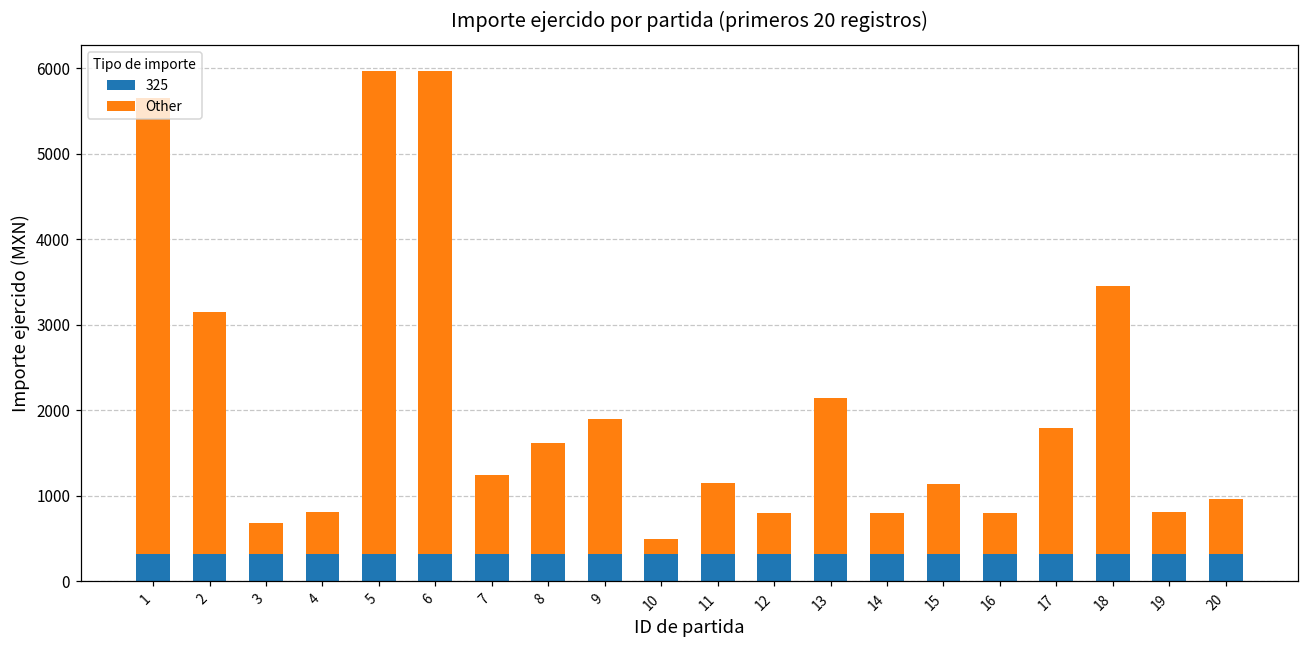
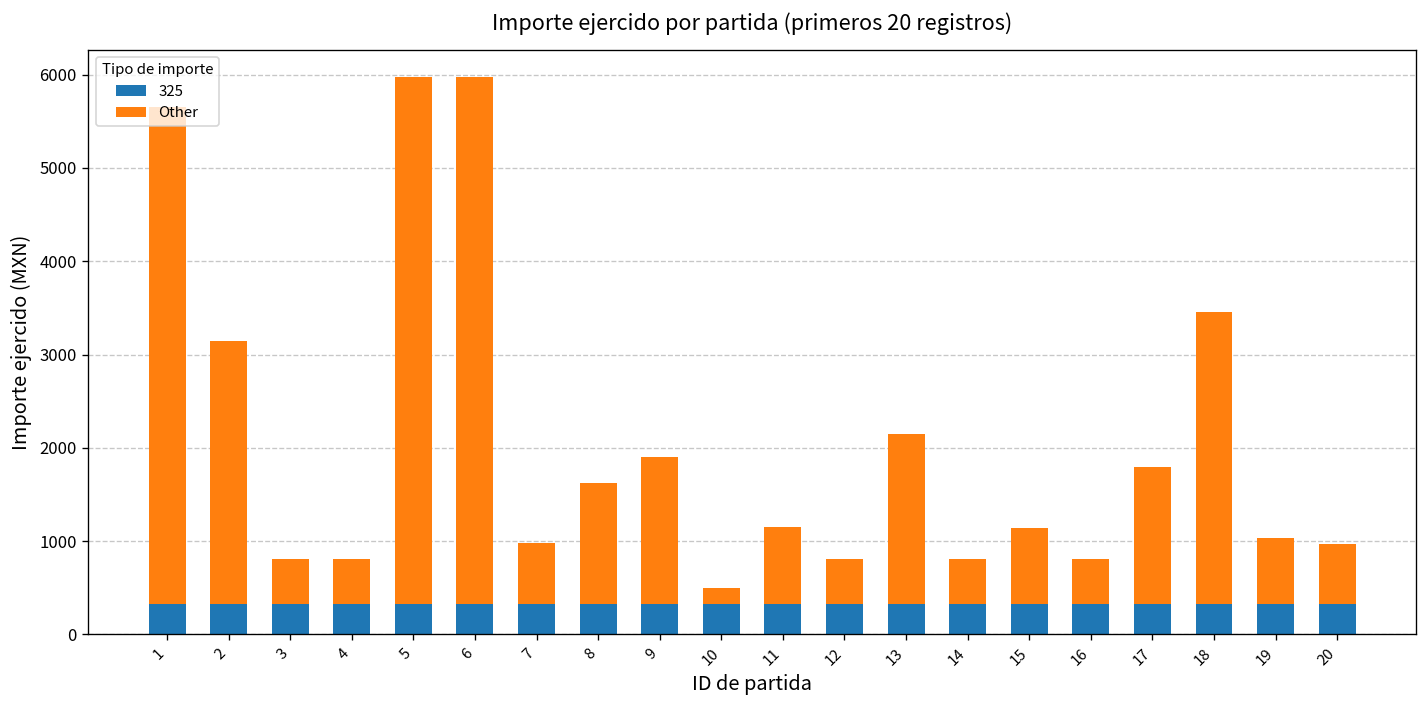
Other, 3: 400 -> 500
Other, 7: 900 -> 700
Other, 19: 500 -> 700
